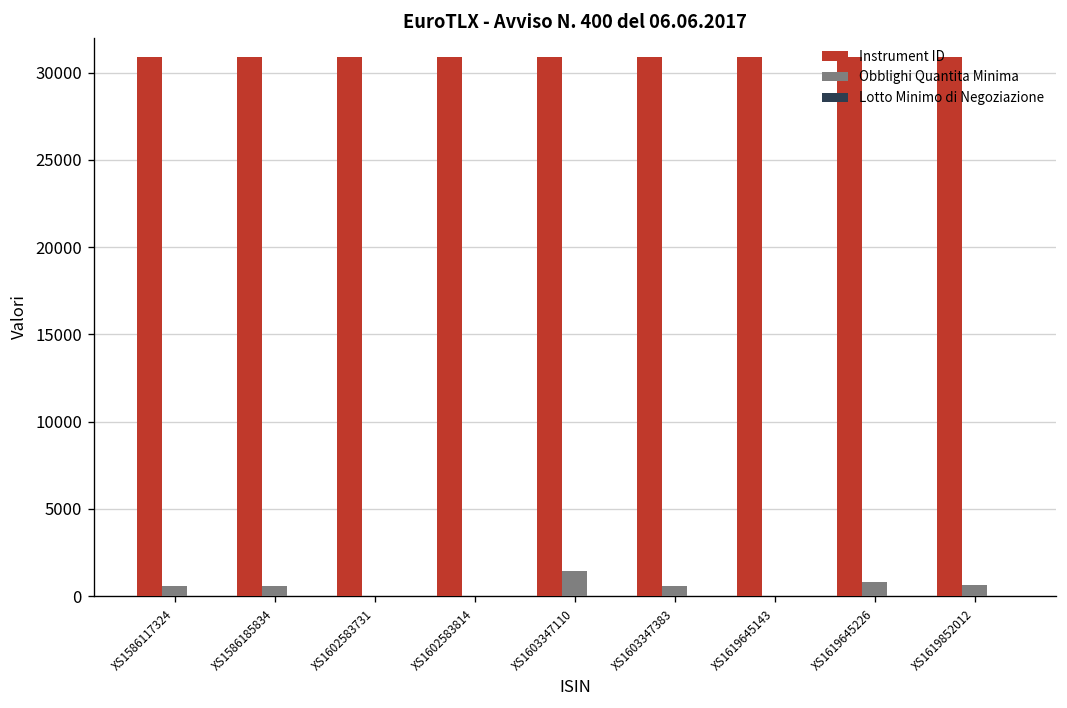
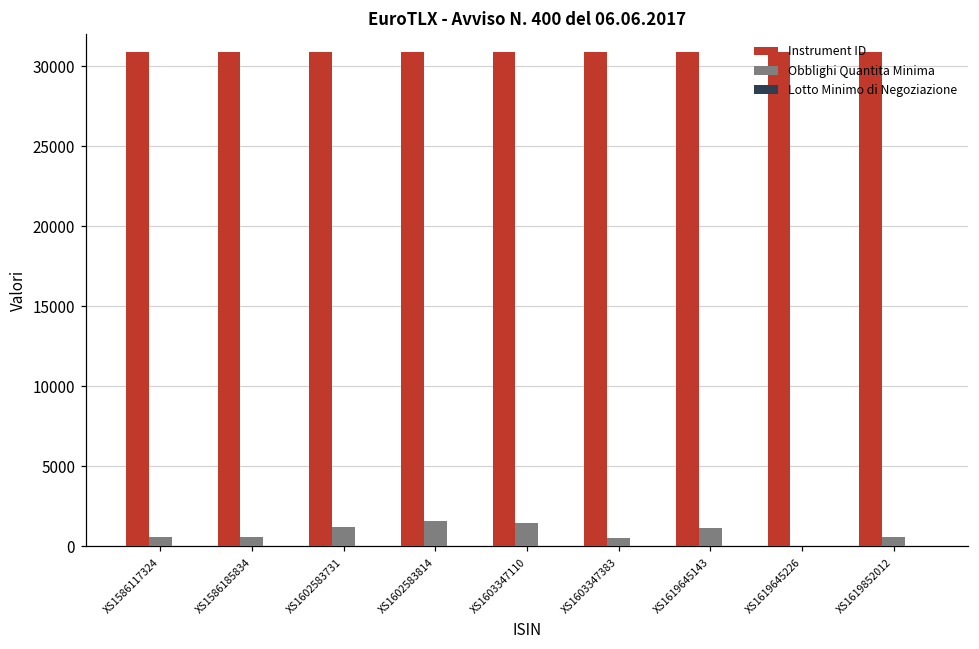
Obblighi Quantita Minima, XS1602583731: 0 -> 1200
Obblighi Quantita Minima, XS1602583814: 0 -> 1600
Obblighi Quantita Minima, XS1619645143: 0 -> 1200
Obblighi Quantita Minima, XS1619645226: 800 -> 0
